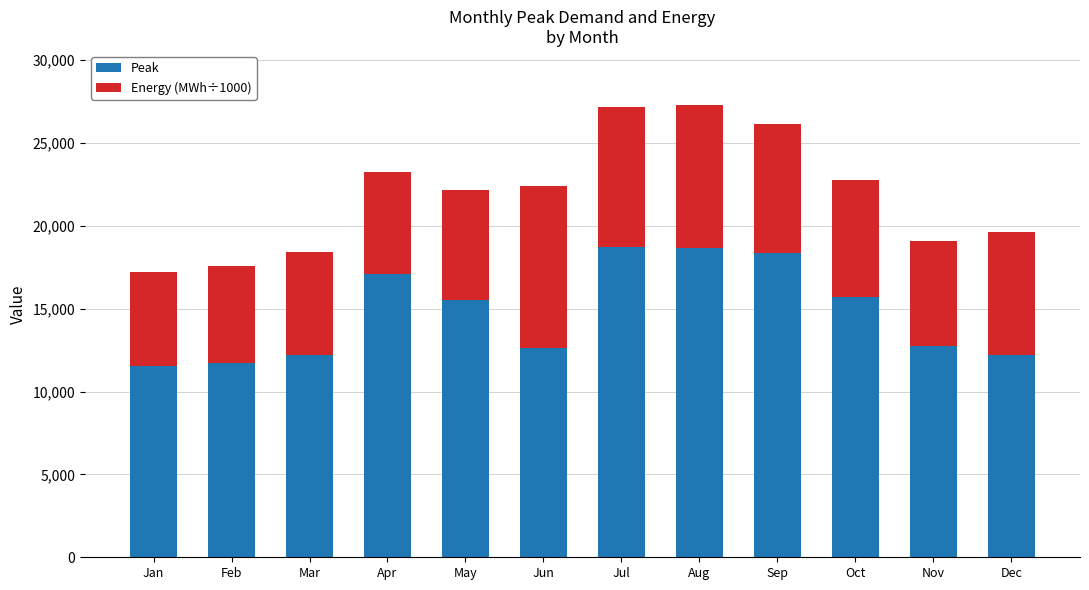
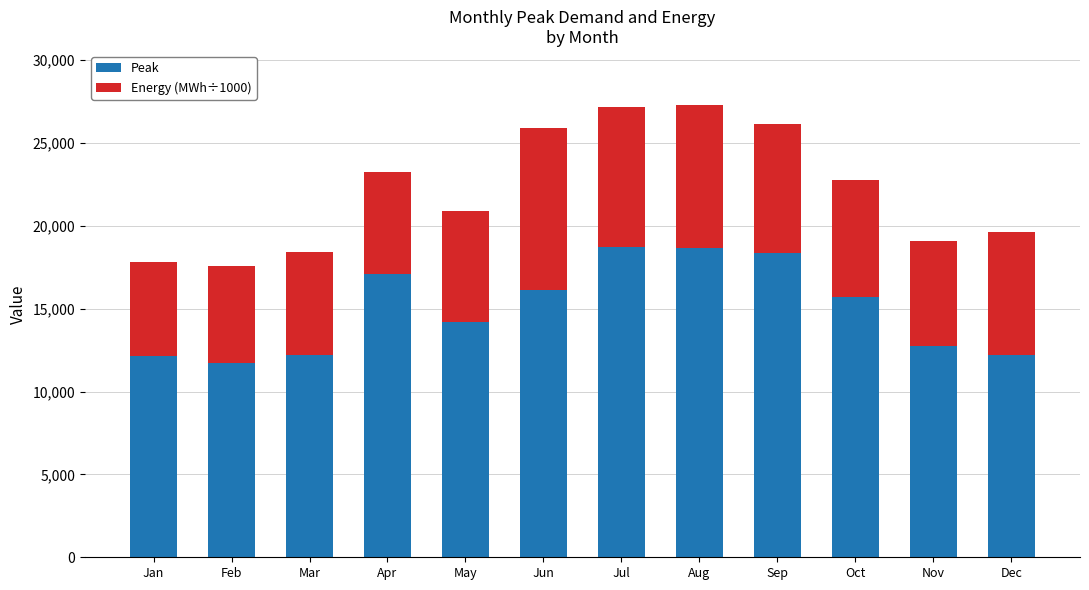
Peak, Jan: 11,500 -> 12,200
Peak, May: 15,500 -> 14,200
Peak, Jun: 12,600 -> 16,100
